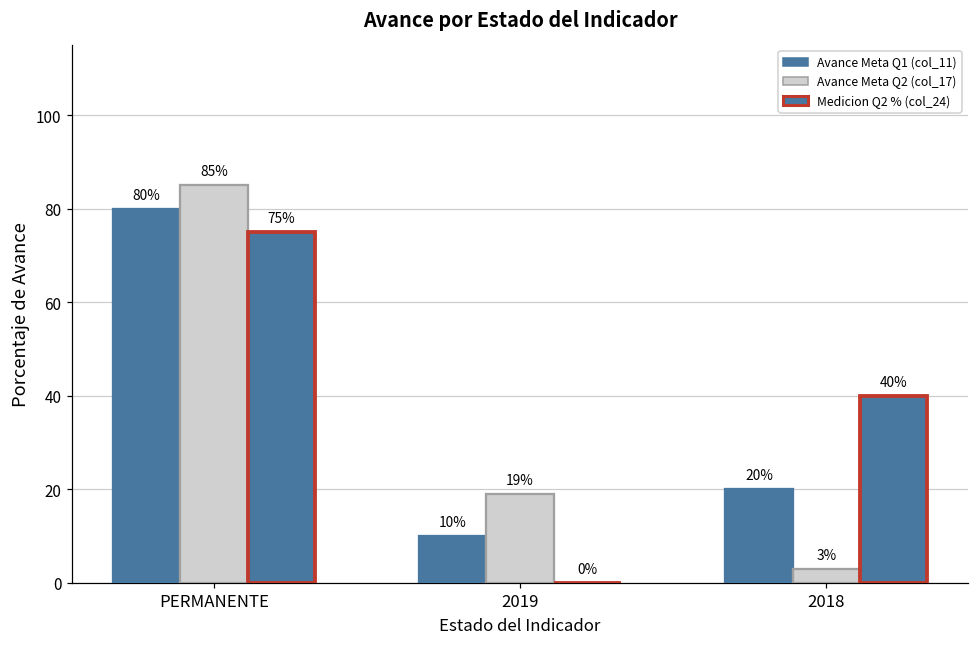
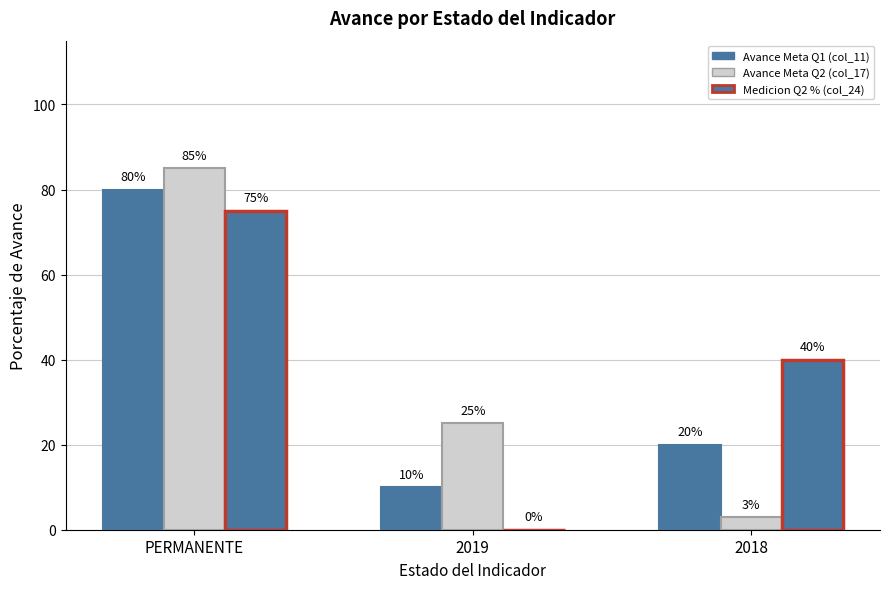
Avance Meta Q2 (col_17), 2019: 19% -> 25%
